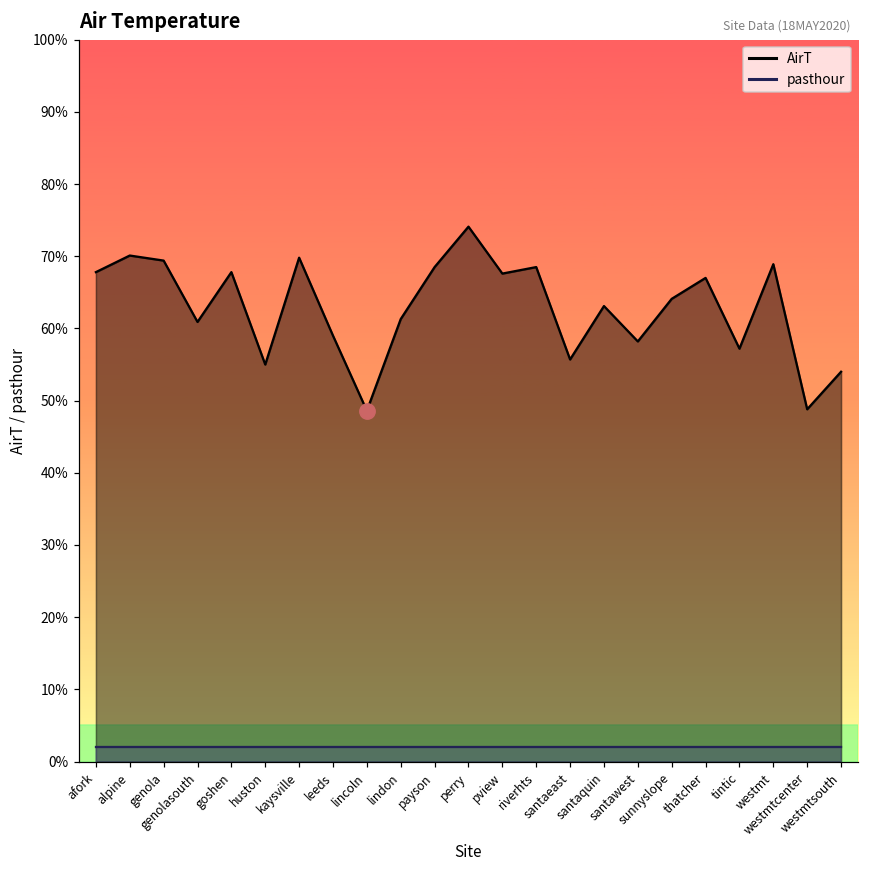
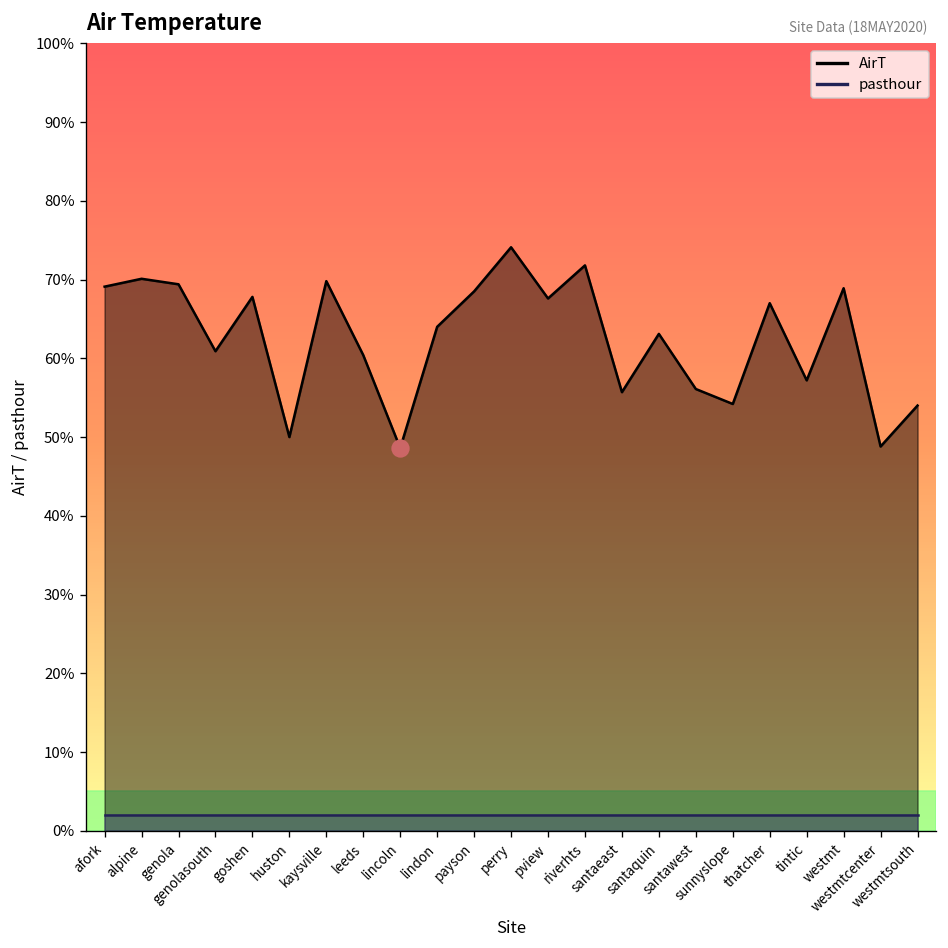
AirT, afork: 68% -> 69%
AirT, huston: 55% -> 50%
AirT, leeds: 59% -> 60%
AirT, lindon: 61% -> 64%
AirT, riverhts: 69% -> 72%
AirT, santawest: 58% -> 56%
AirT, sunnyslope: 64% -> 54%
